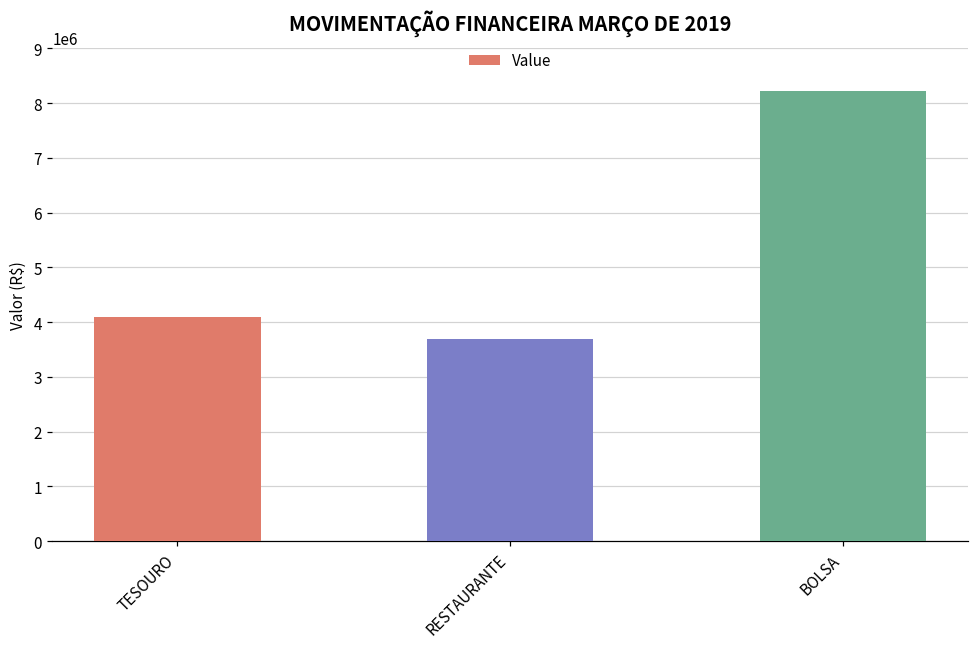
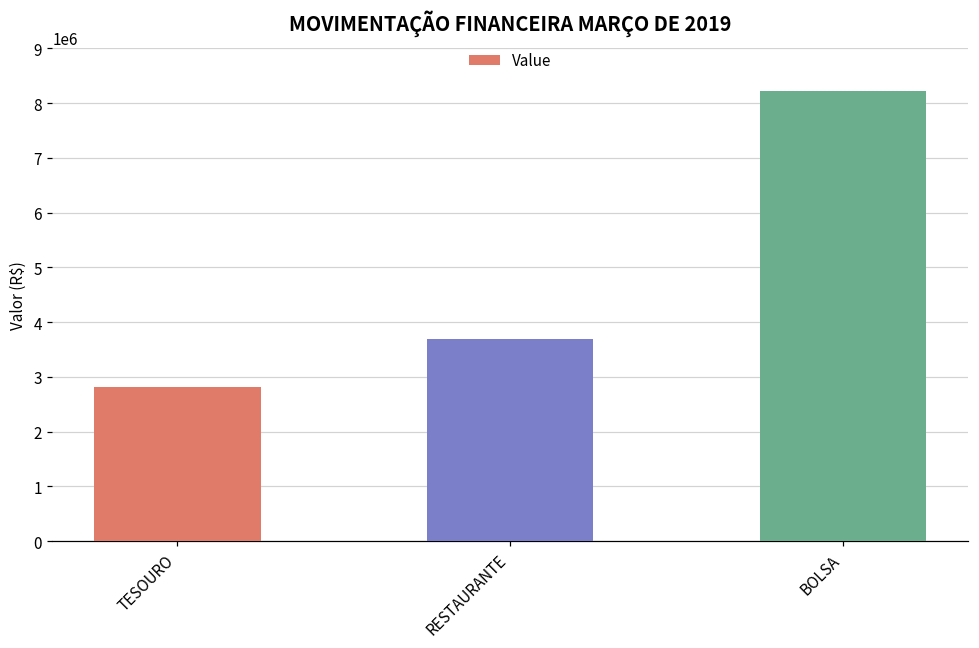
TESOURO: 4100000 -> 2800000
